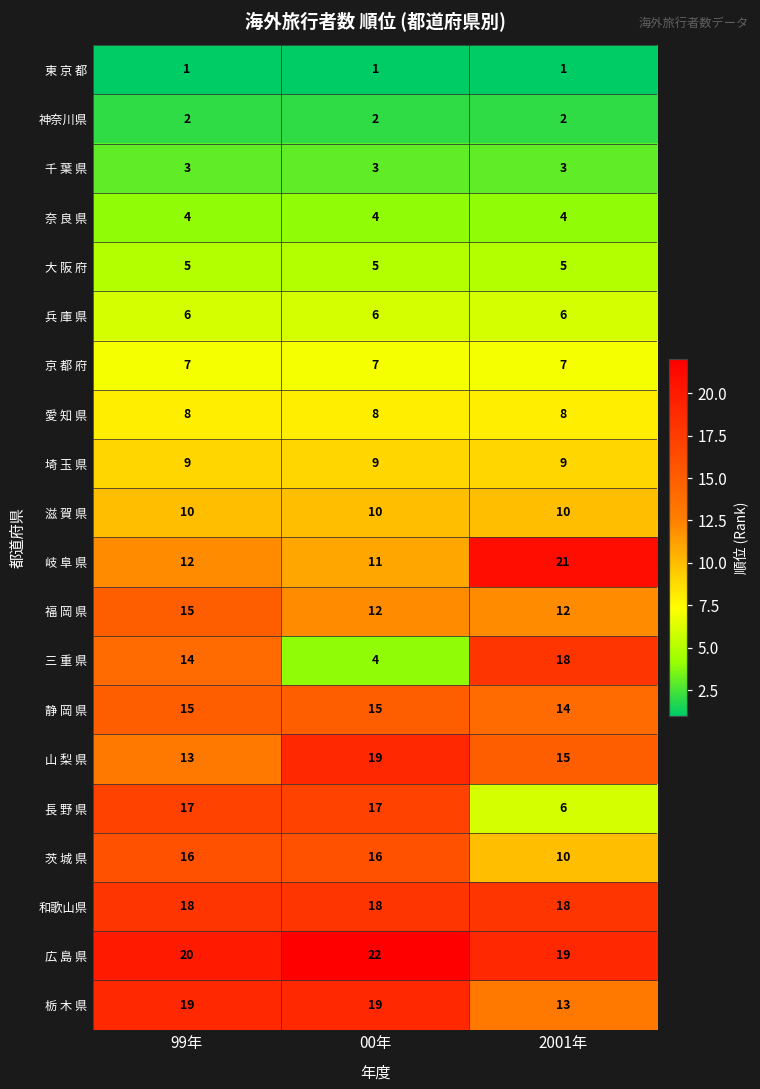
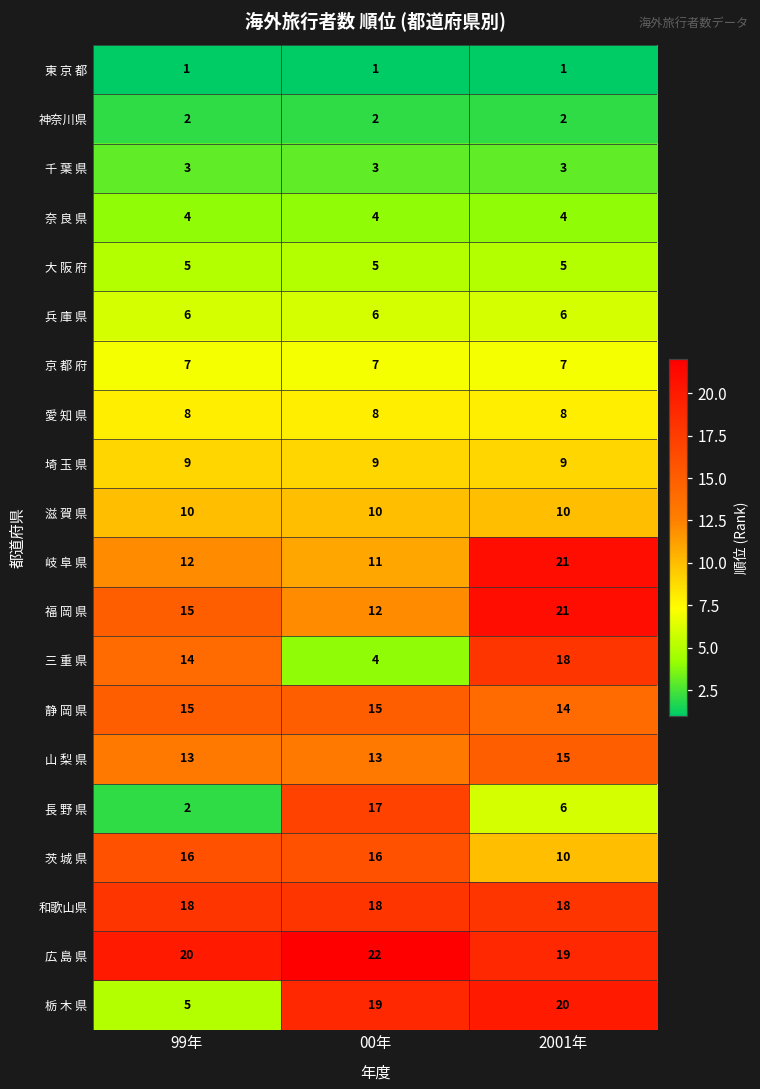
福 岡 県, 2001年: 12 -> 21
山 梨 県, 00年: 19 -> 13
長 野 県, 99年: 17 -> 2
栃 木 県, 99年: 19 -> 5
栃 木 県, 2001年: 13 -> 20
